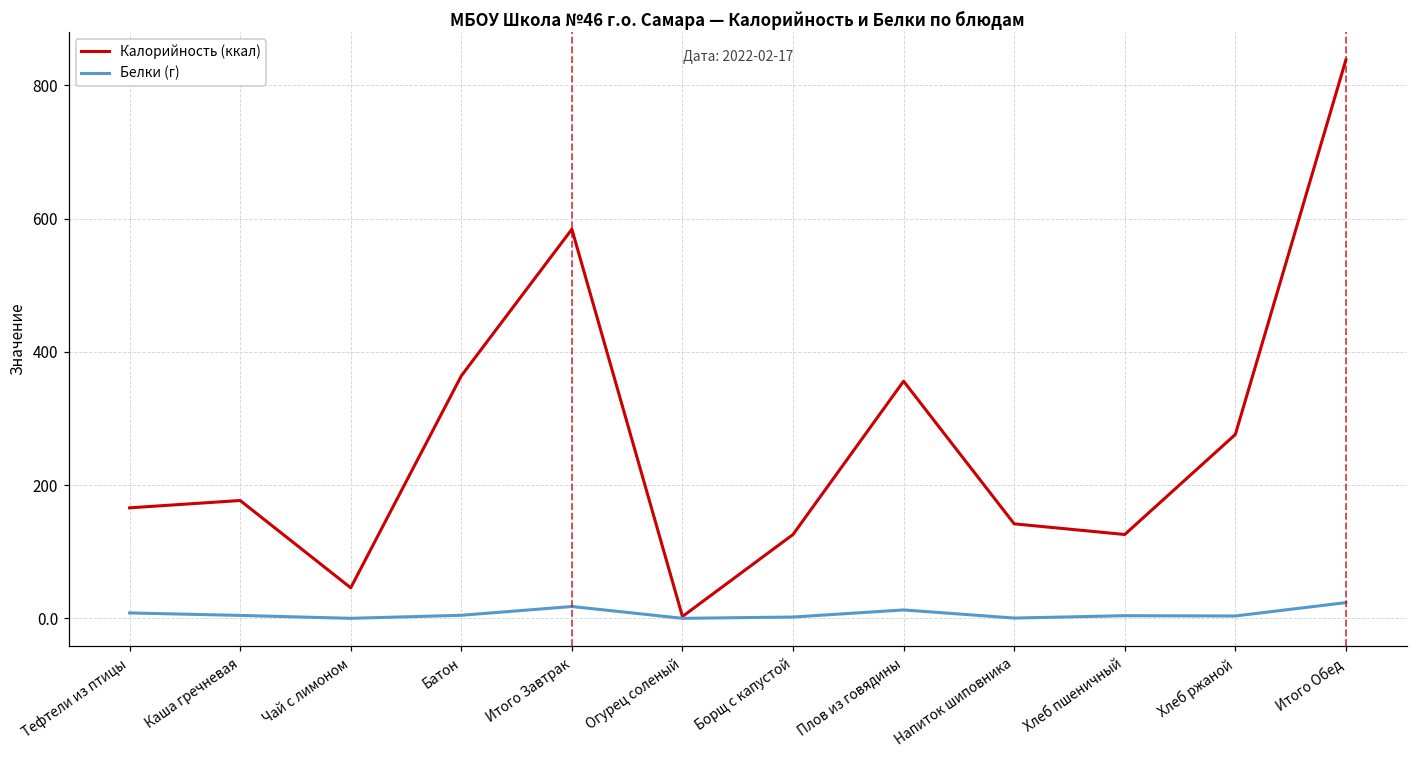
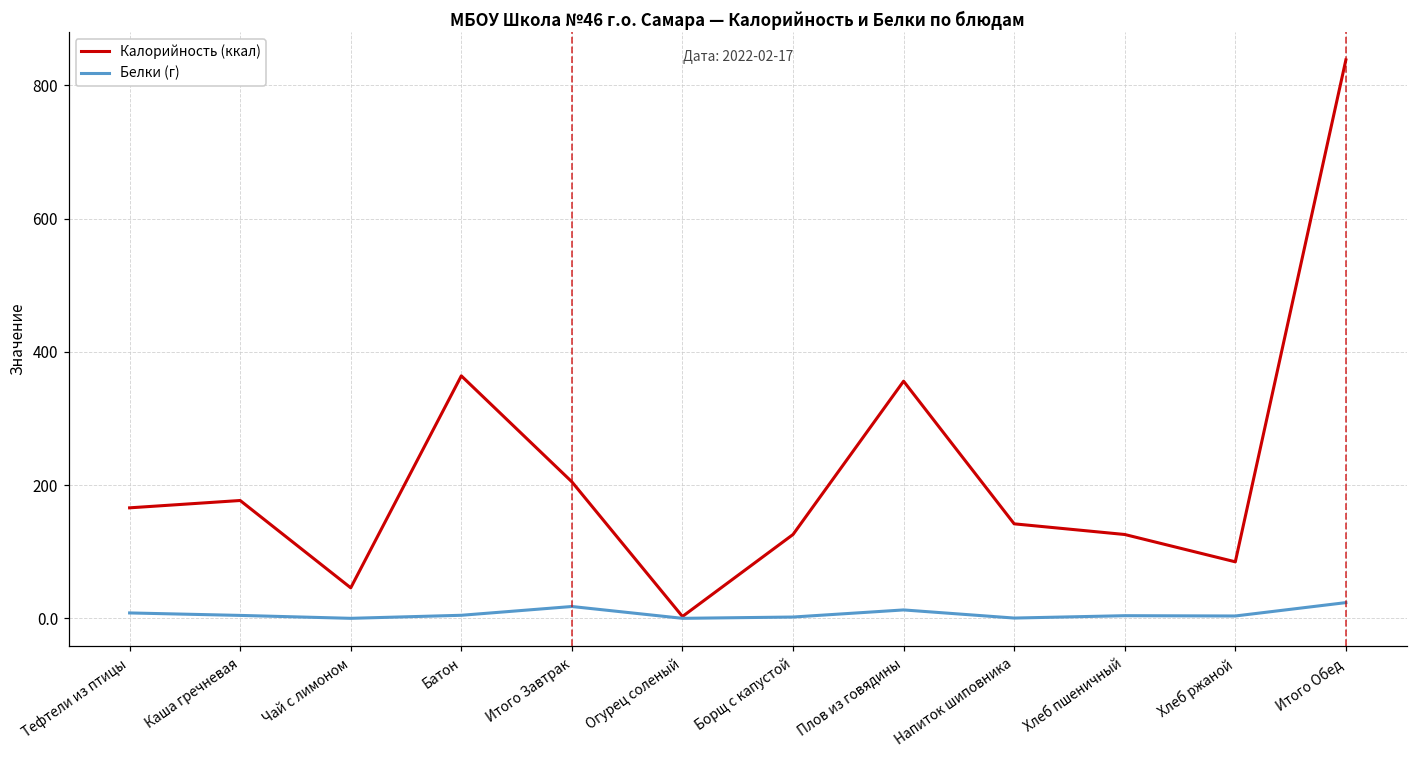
Калорийность (ккал), Итого Завтрак: 580 -> 210
Калорийность (ккал), Хлеб ржаной: 280 -> 90
